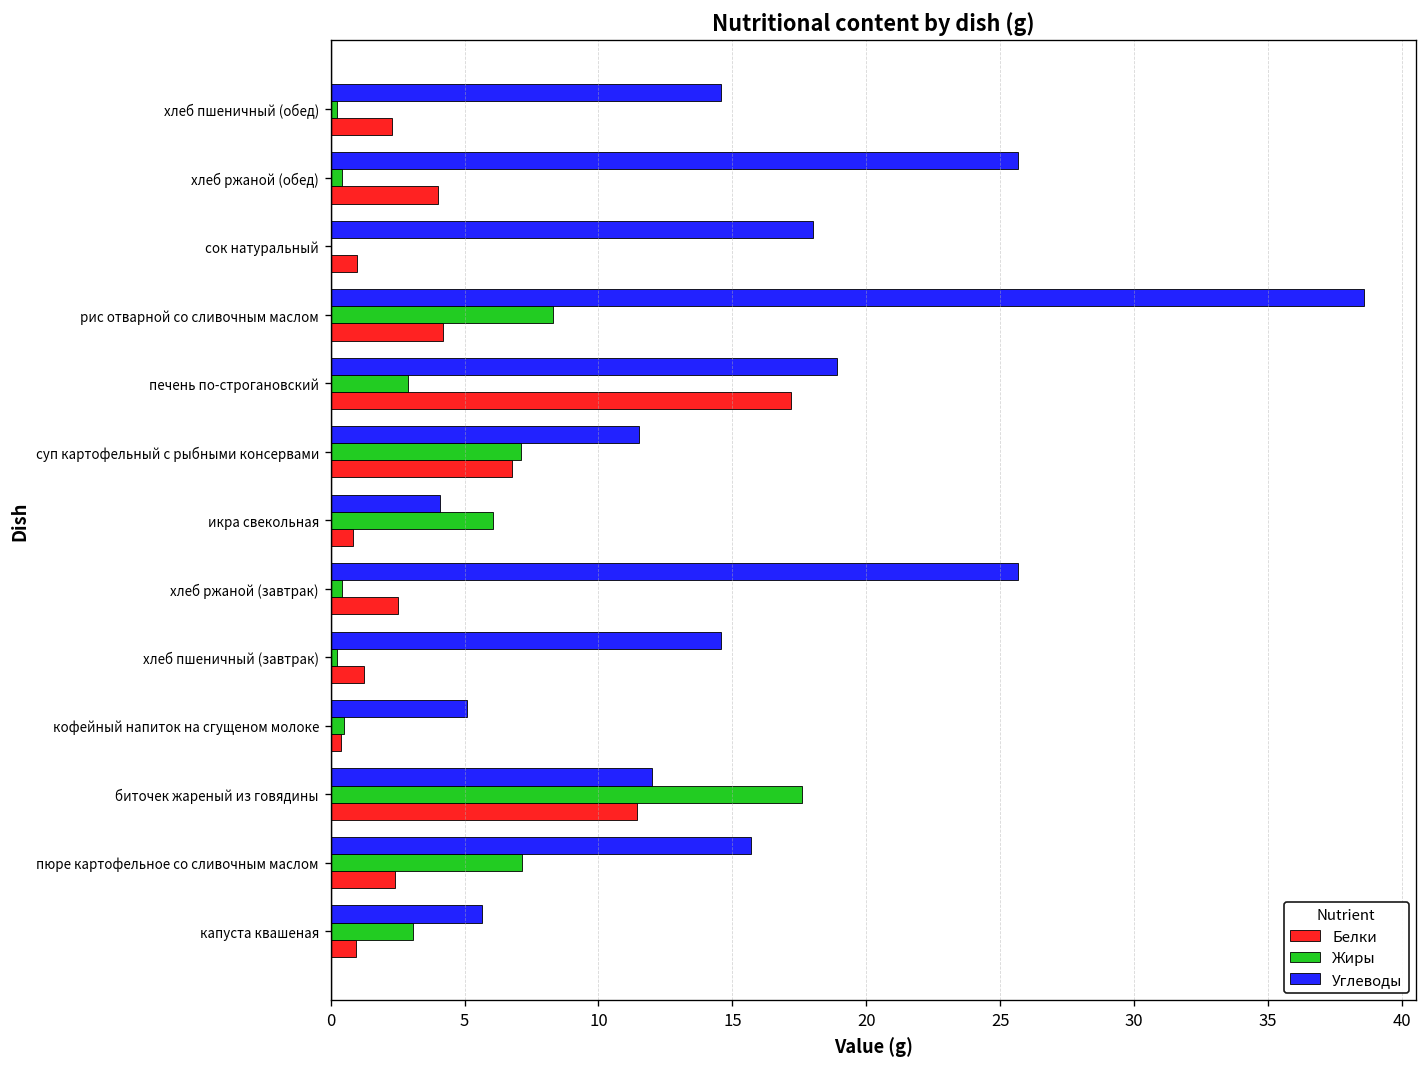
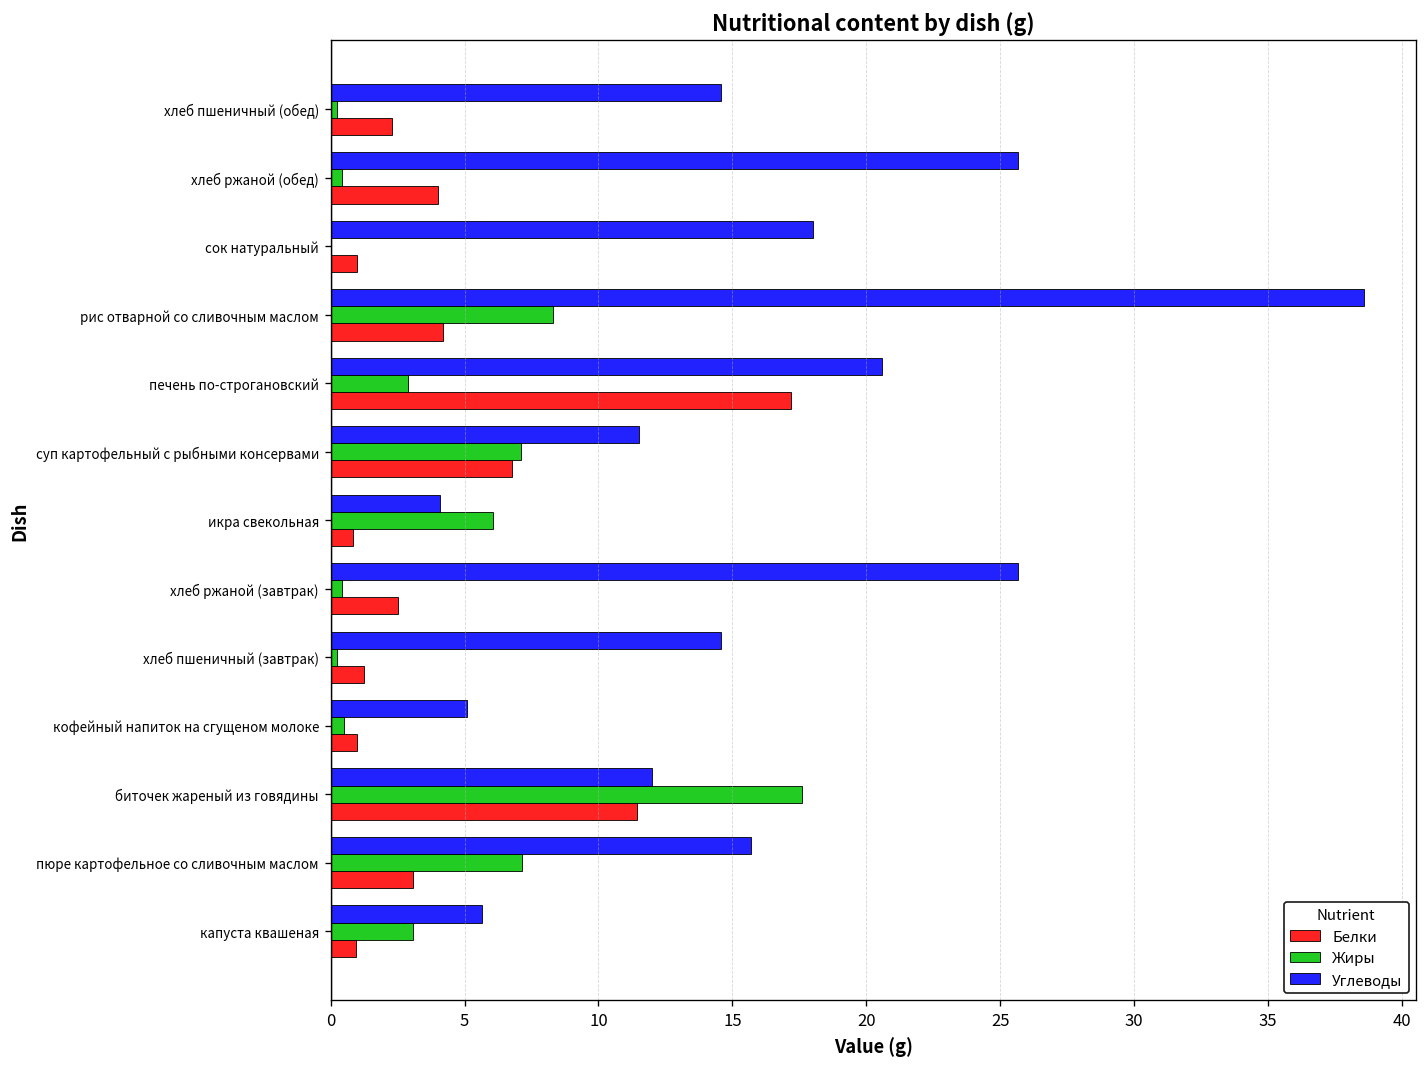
Углеводы, печень по-строгановский: 18.9 -> 20.6
Белки, кофейный напиток на сгущеном молоке: 0.4 -> 1.0
Белки, пюре картофельное со сливочным маслом: 2.4 -> 3.1
